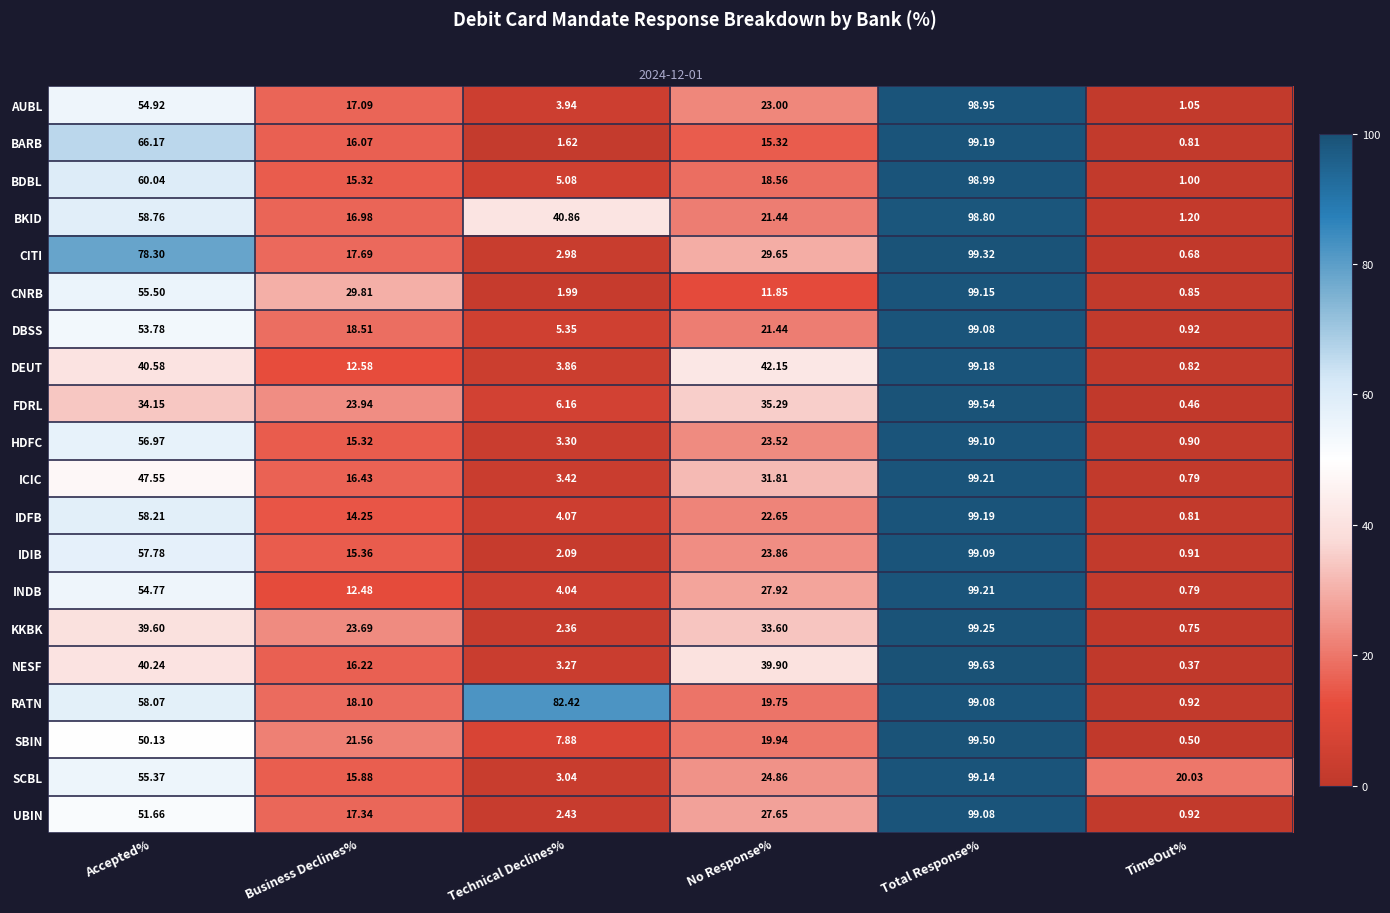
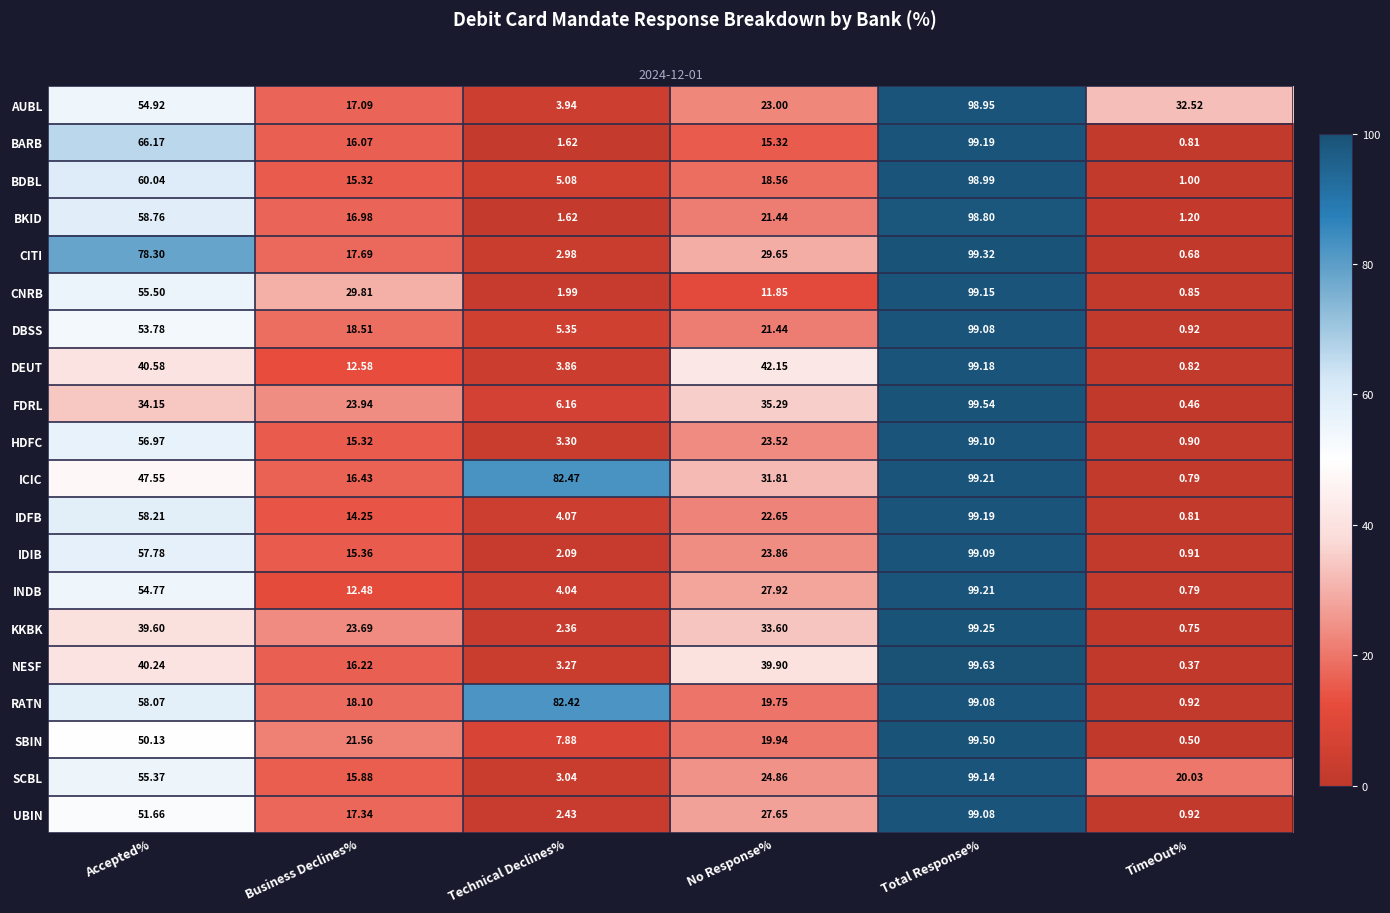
AUBL, TimeOut%: 1.05 -> 32.52
BKID, Technical Declines%: 40.86 -> 1.62
ICIC, Technical Declines%: 3.42 -> 82.47
